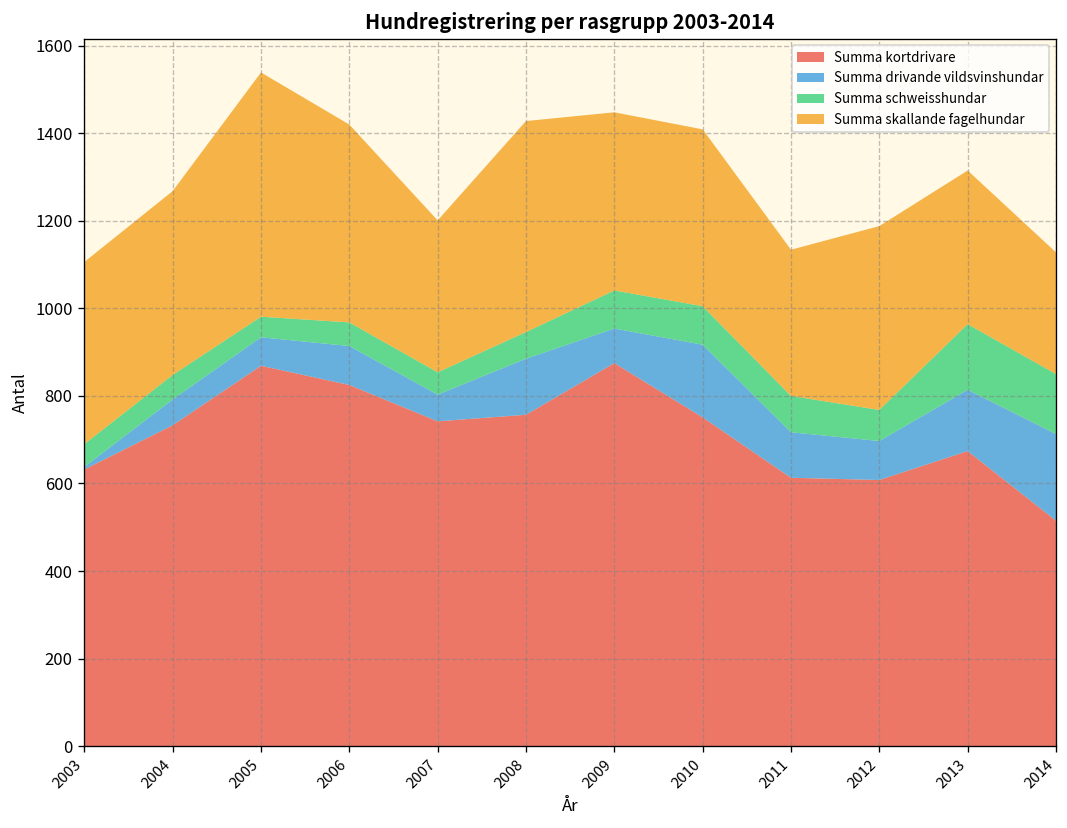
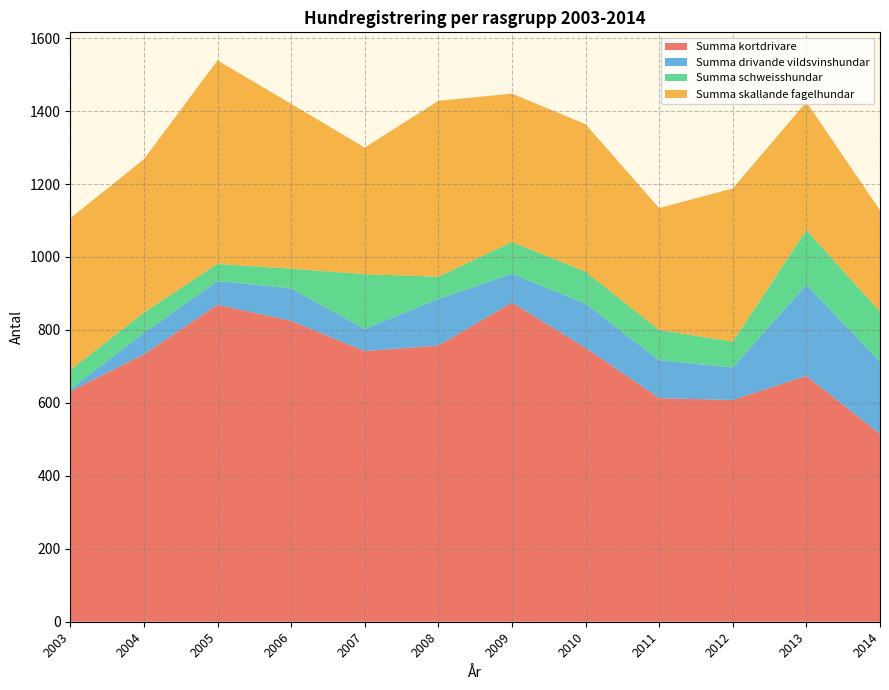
Summa schweisshundar, 2007: 50 -> 150
Summa drivande vildsvinshundar, 2010: 170 -> 120
Summa drivande vildsvinshundar, 2013: 140 -> 250
